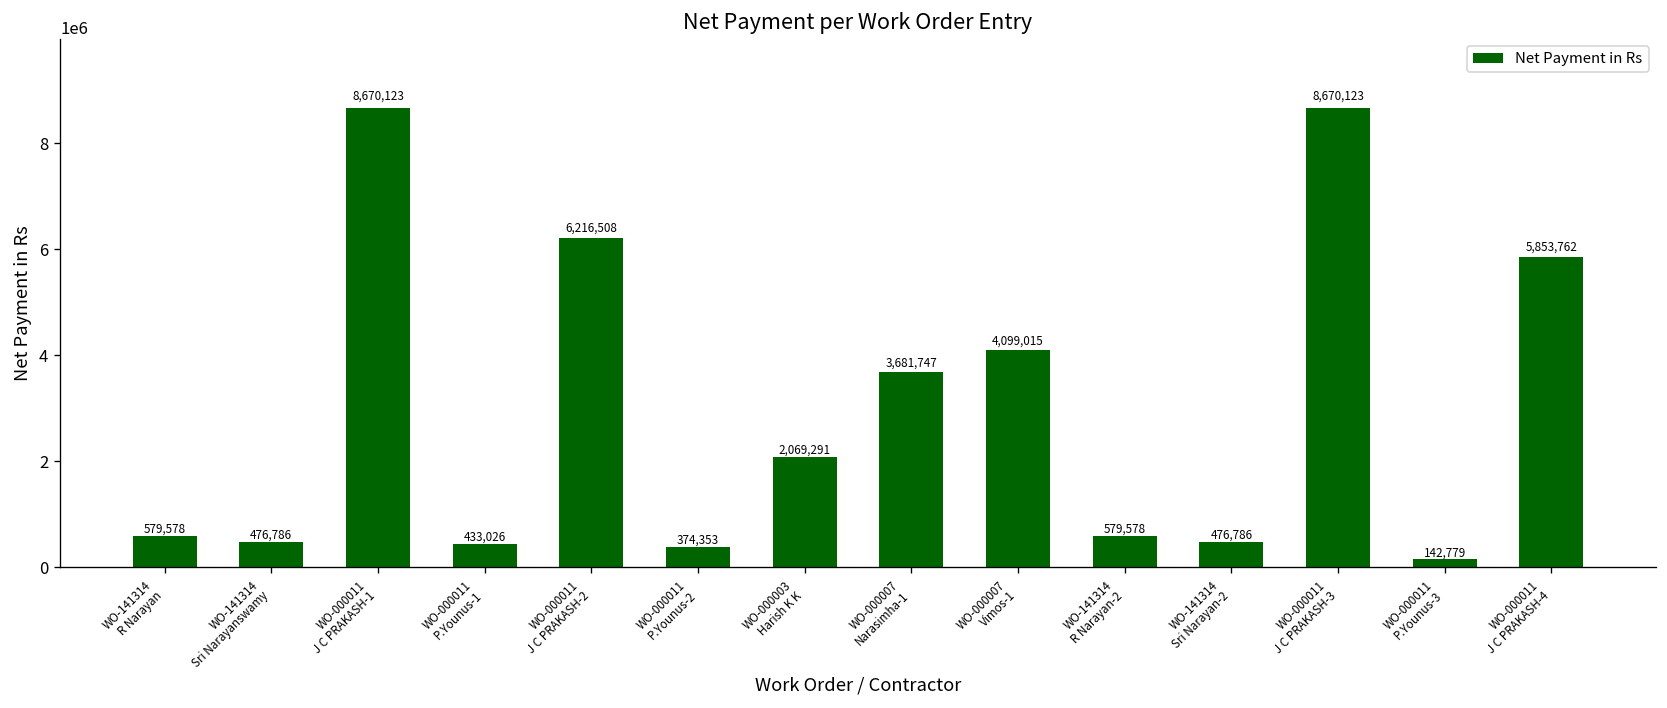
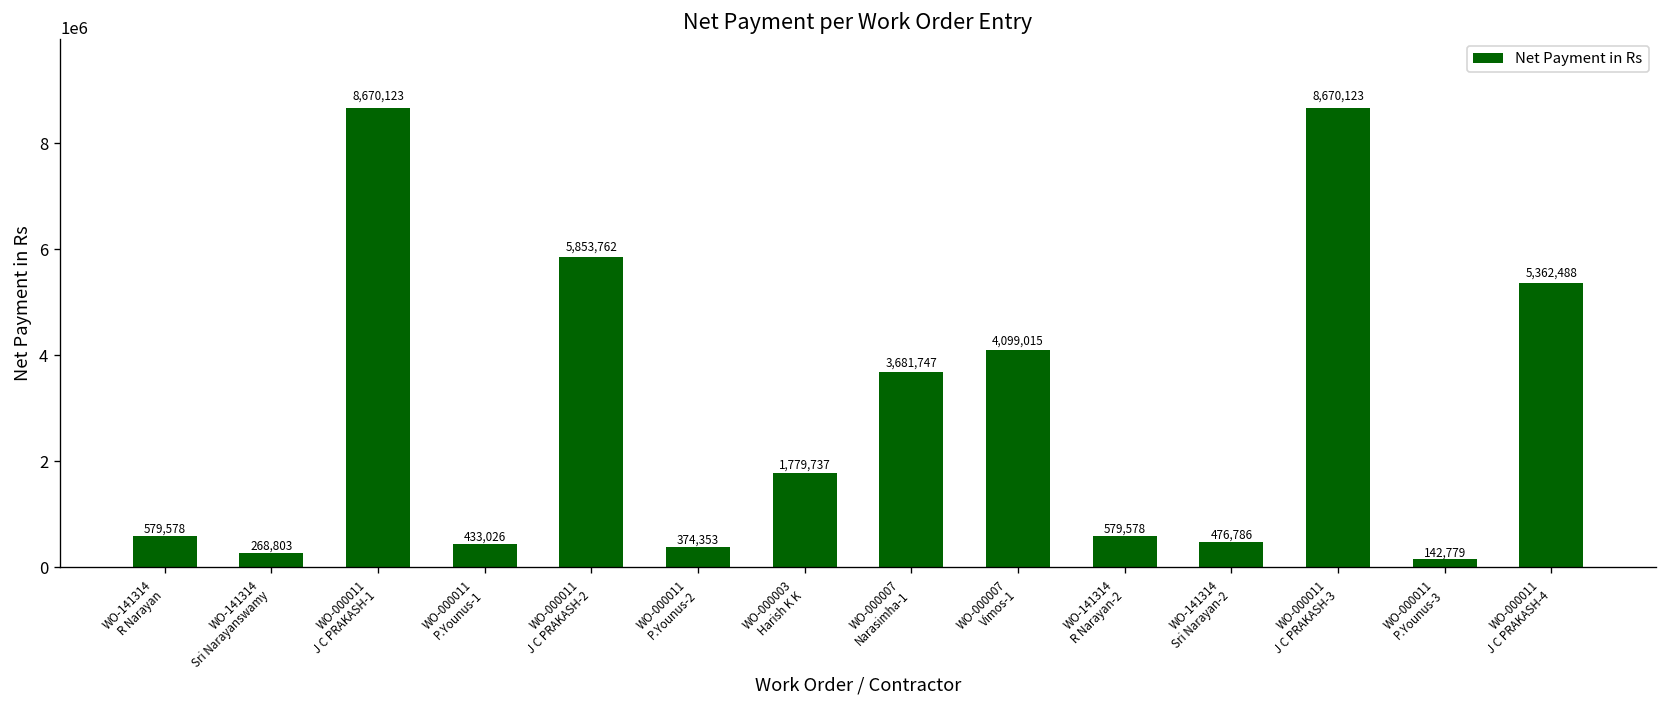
WO-141314 Sri Narayanswamy: 476,786 -> 268,803
WO-000011 J C PRAKASH-2: 6,216,508 -> 5,853,762
WO-000003 Harish K K: 2,069,291 -> 1,779,737
WO-000011 J C PRAKASH-4: 5,853,762 -> 5,362,488
